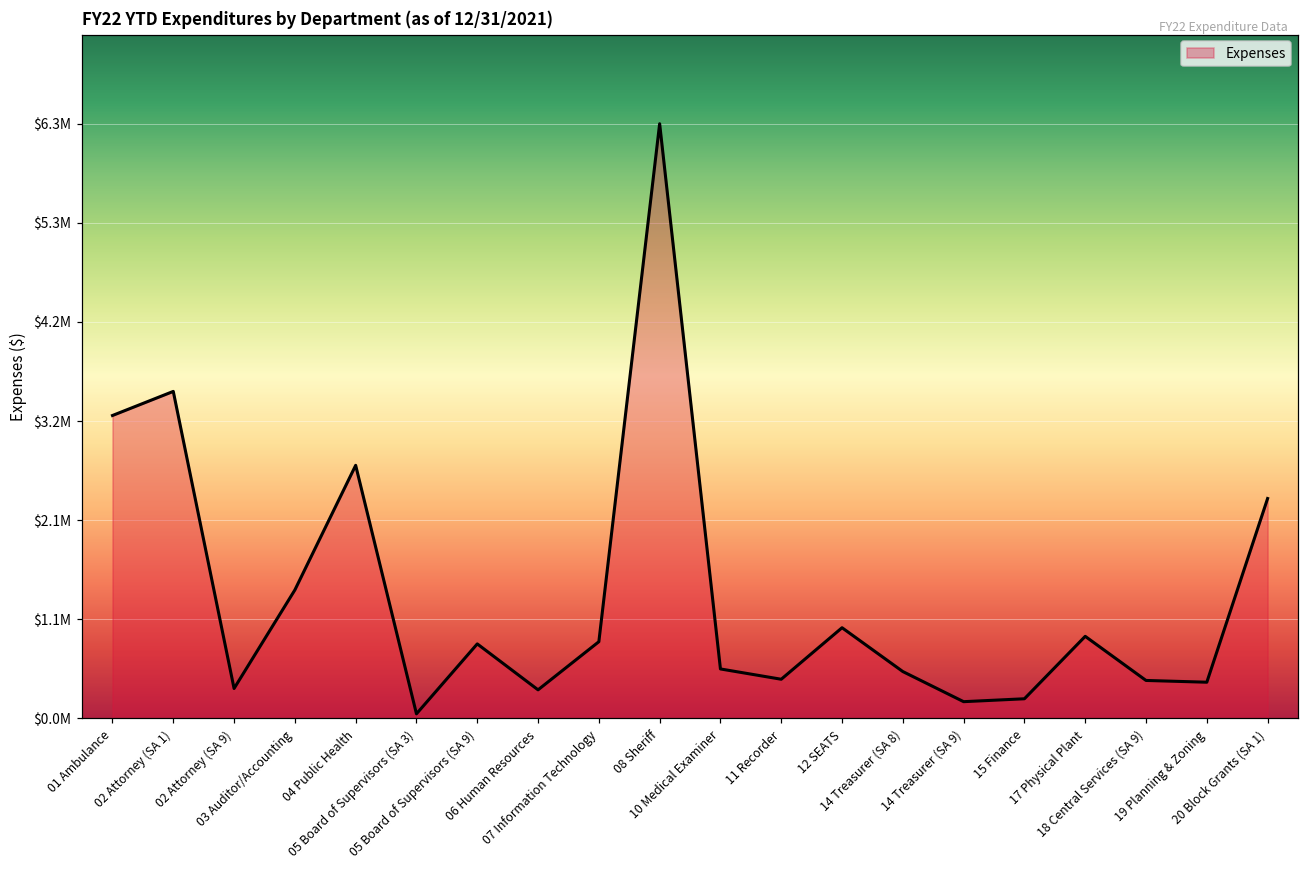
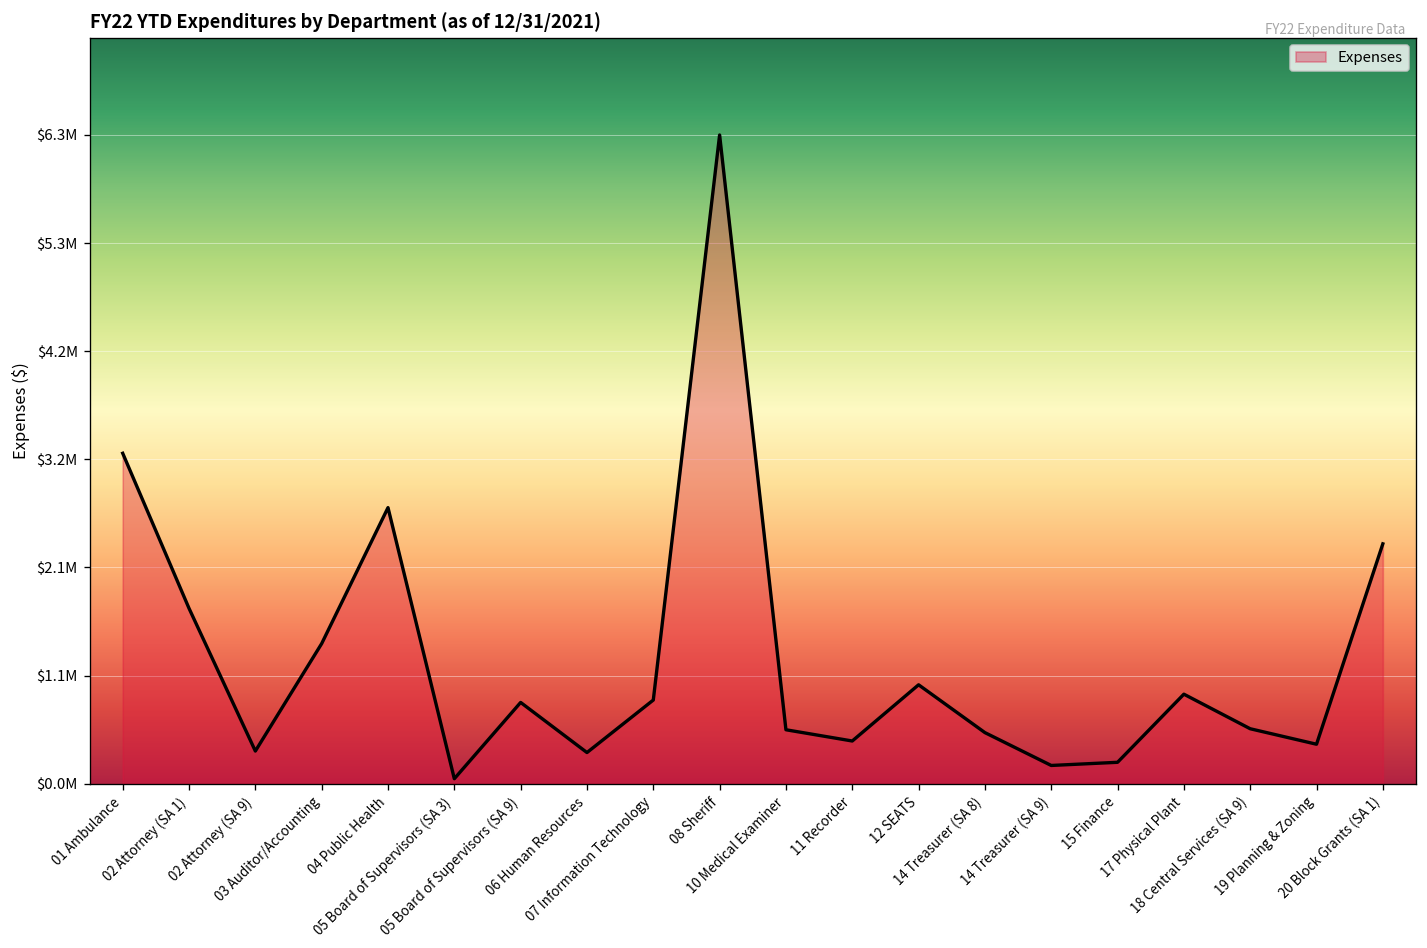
02 Attorney (SA 1): $3500000 -> $1700000
18 Central Services (SA 9): $400000 -> $500000
